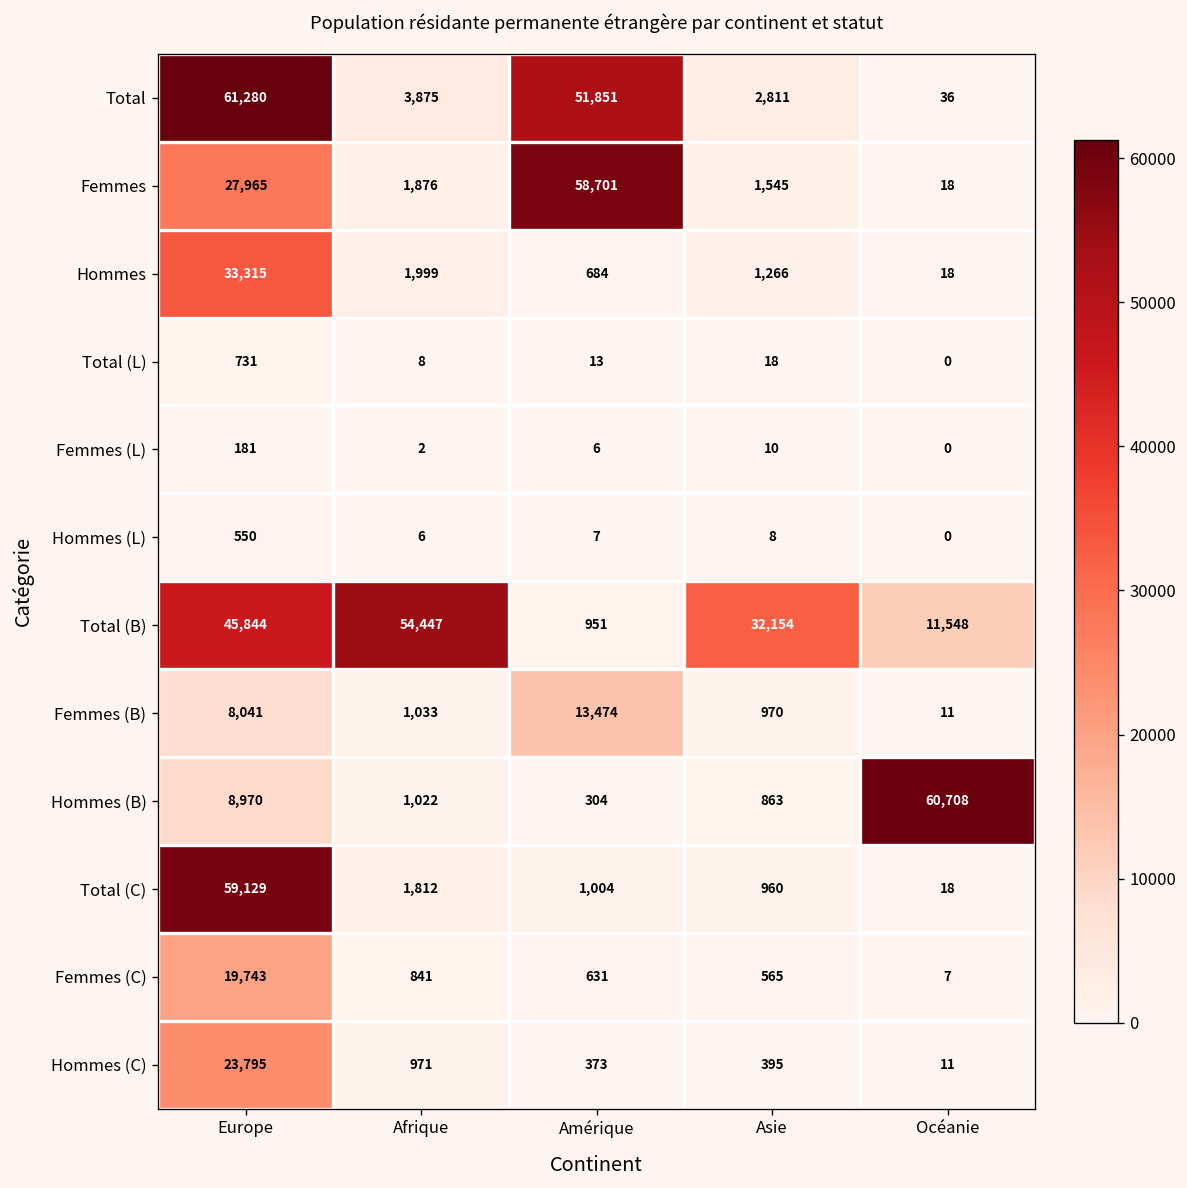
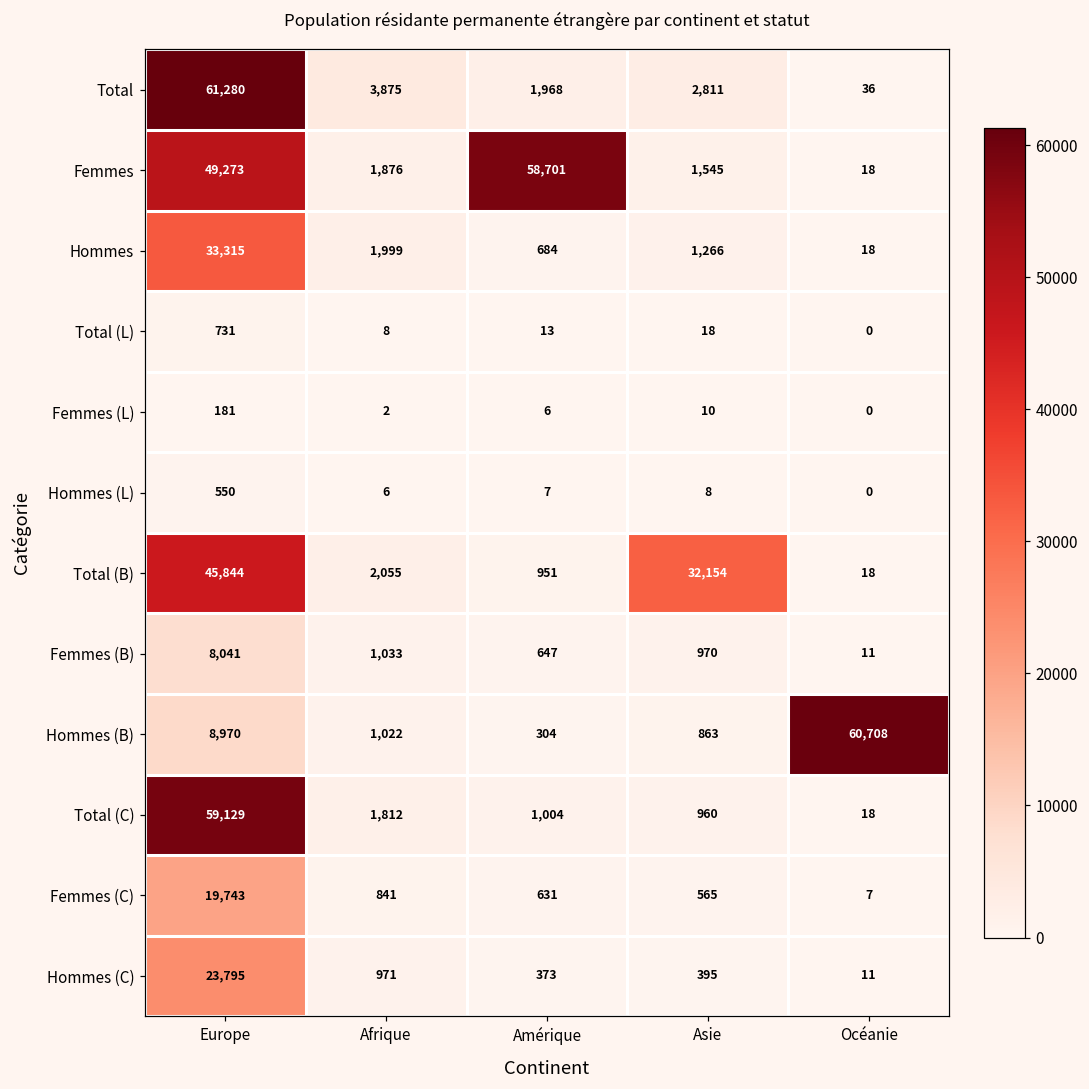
Total, Amérique: 51,851 -> 1,968
Femmes, Europe: 27,965 -> 49,273
Total (B), Afrique: 54,447 -> 2,055
Total (B), Océanie: 11,548 -> 18
Femmes (B), Amérique: 13,474 -> 647
